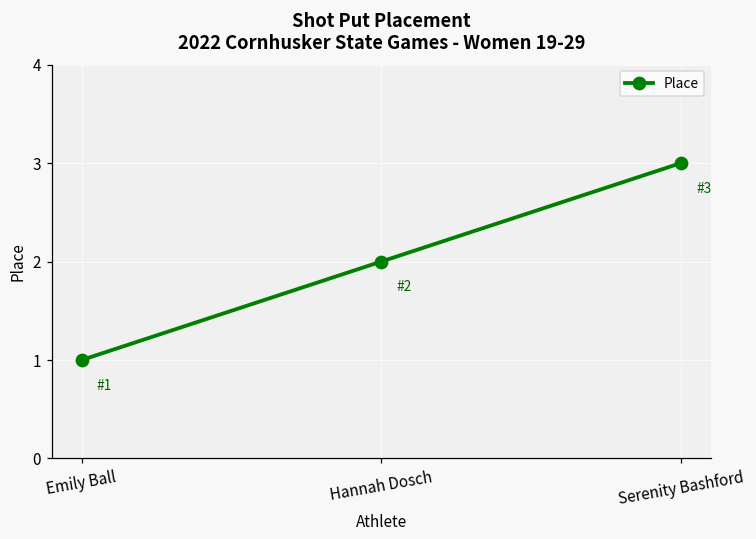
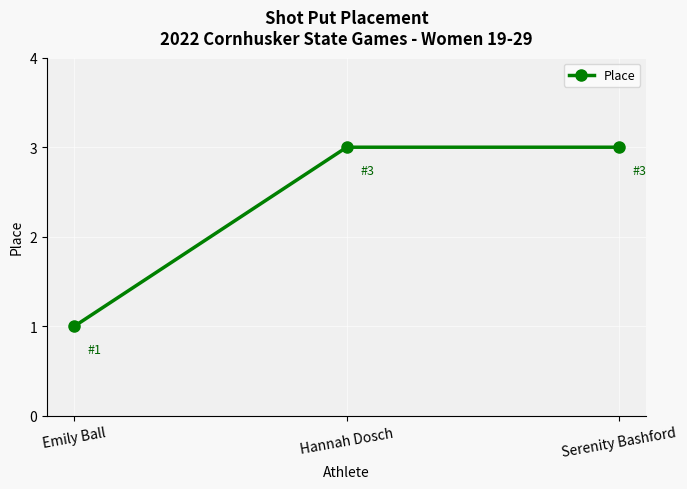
Hannah Dosch: 2 -> 3
